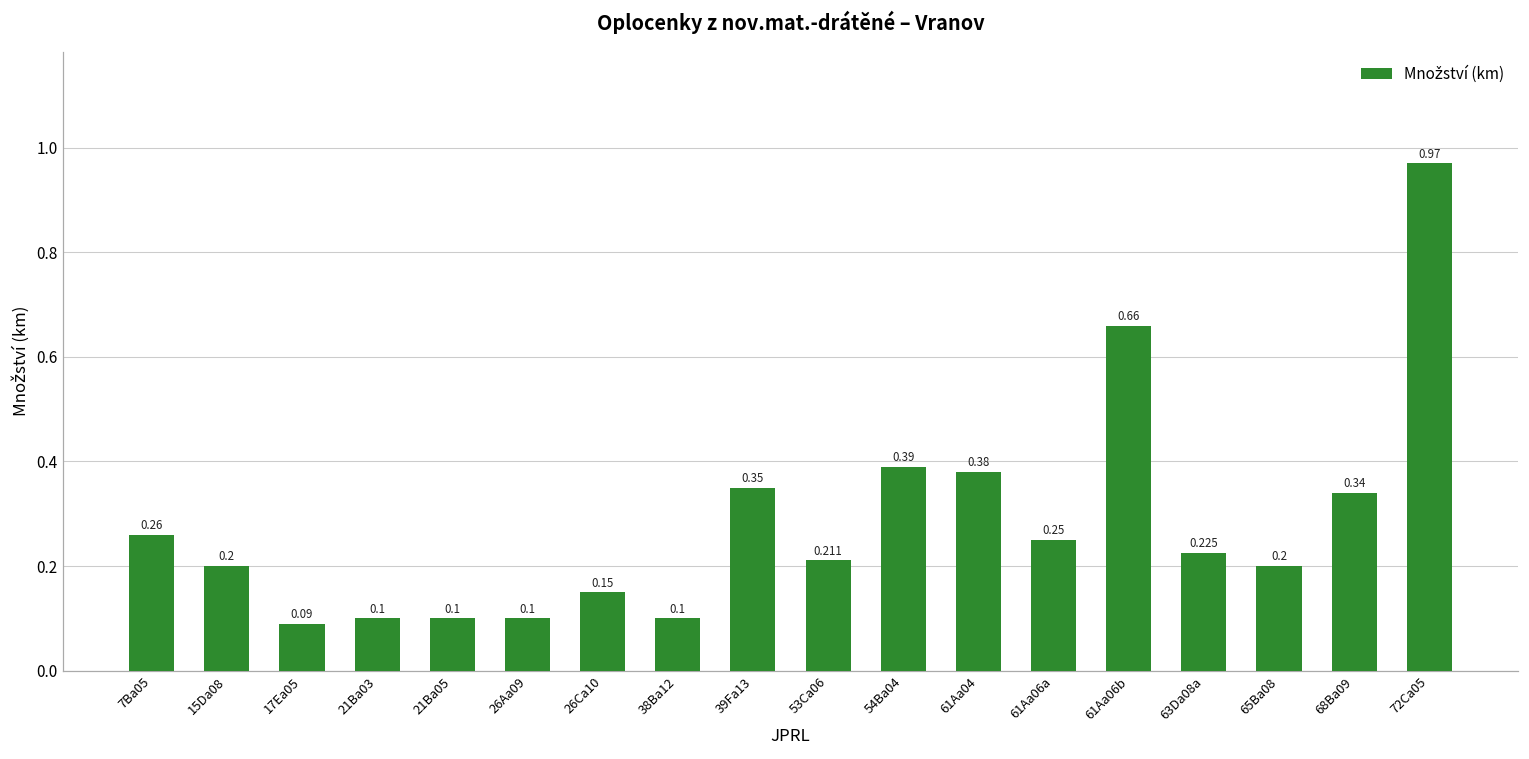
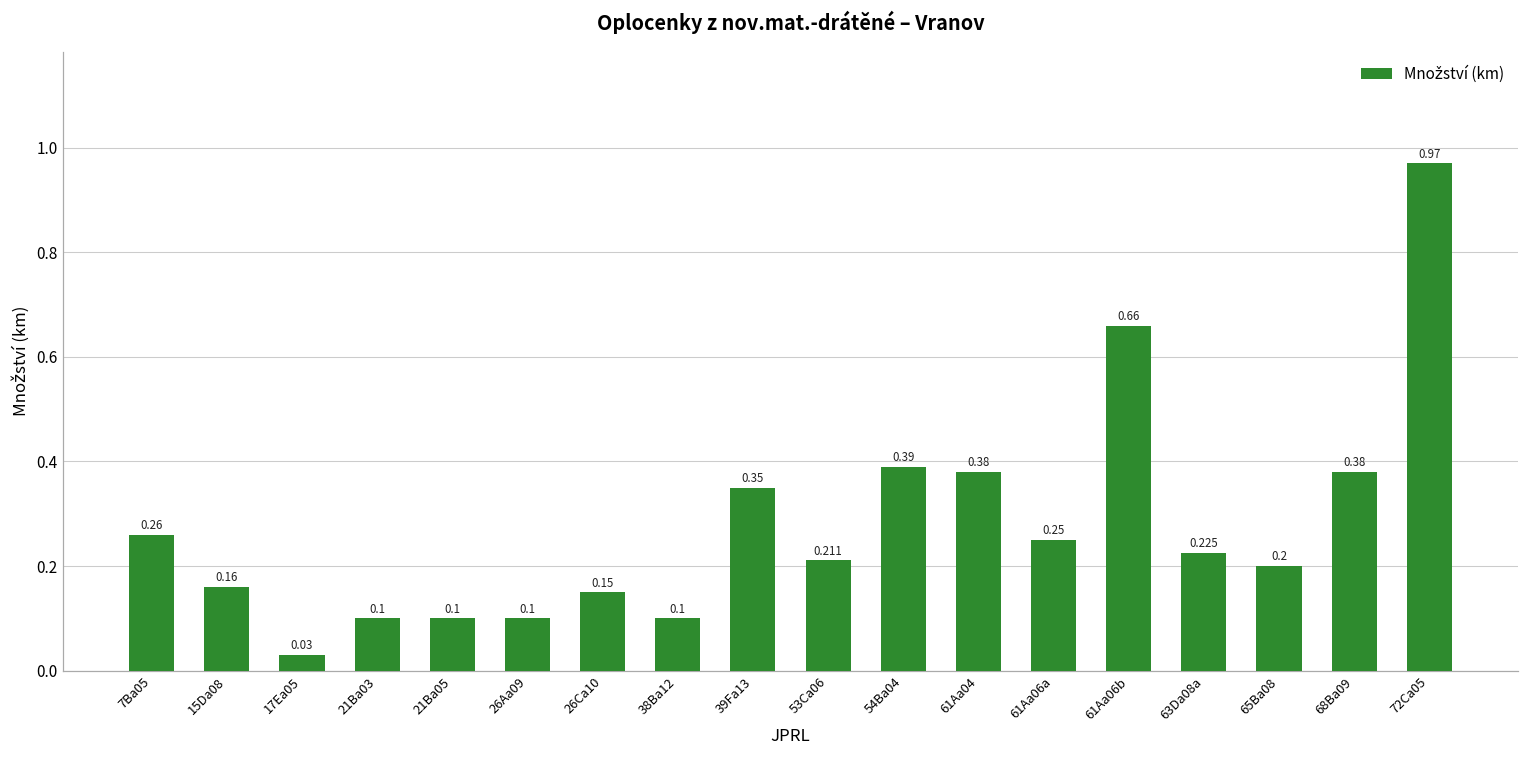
15Da08: 0.2 -> 0.16
17Ea05: 0.09 -> 0.03
68Ba09: 0.34 -> 0.38
